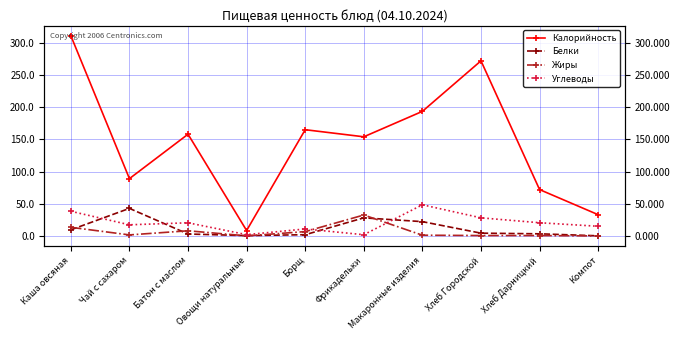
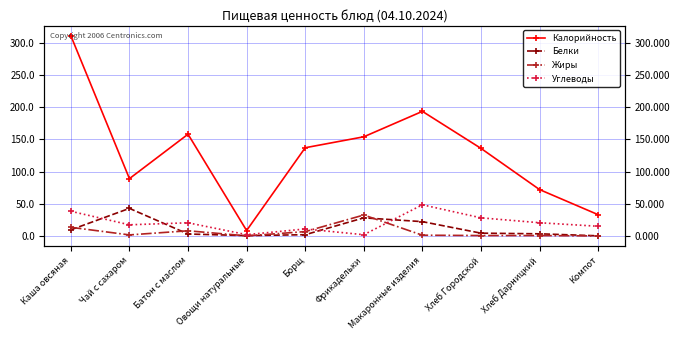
Калорийность, Борщ: 170 -> 140
Калорийность, Хлеб Городской: 270 -> 140
